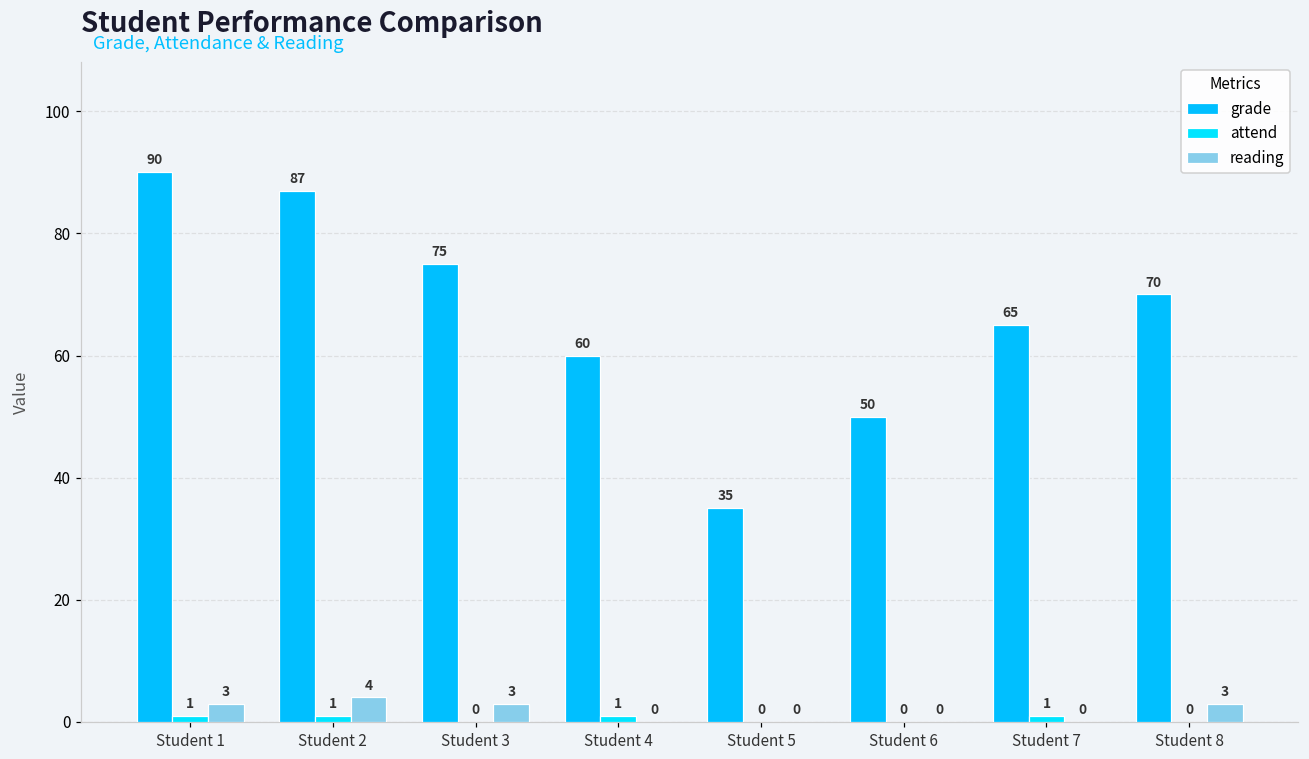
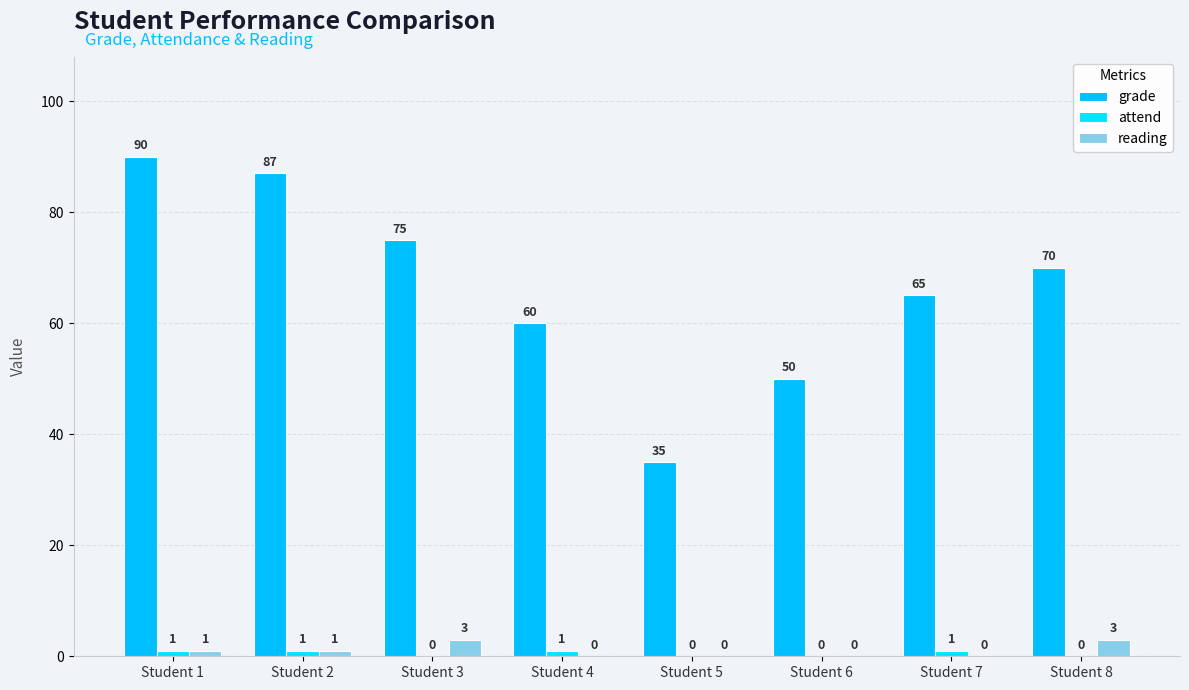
reading, Student 1: 3 -> 1
reading, Student 2: 4 -> 1
